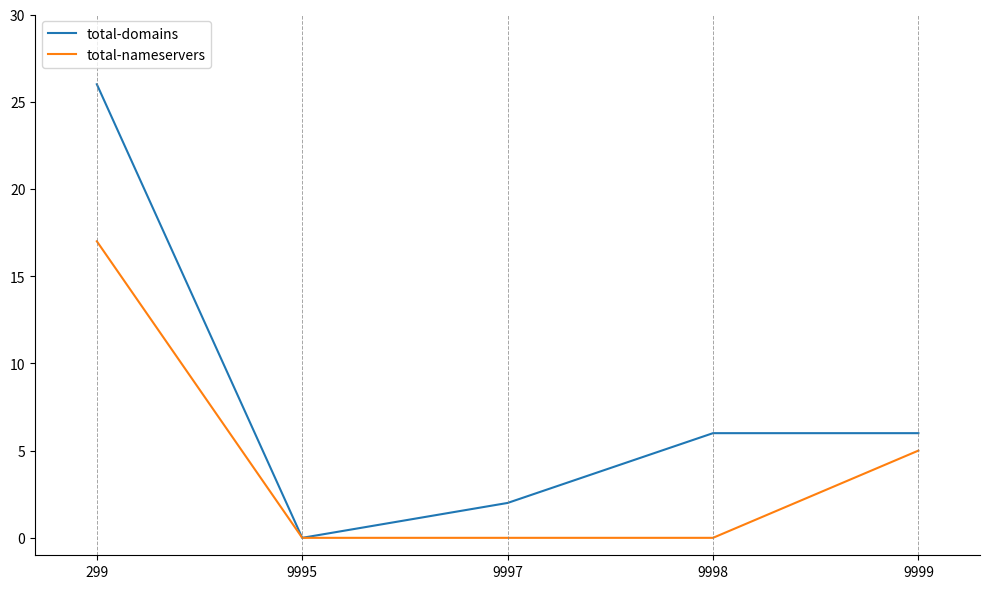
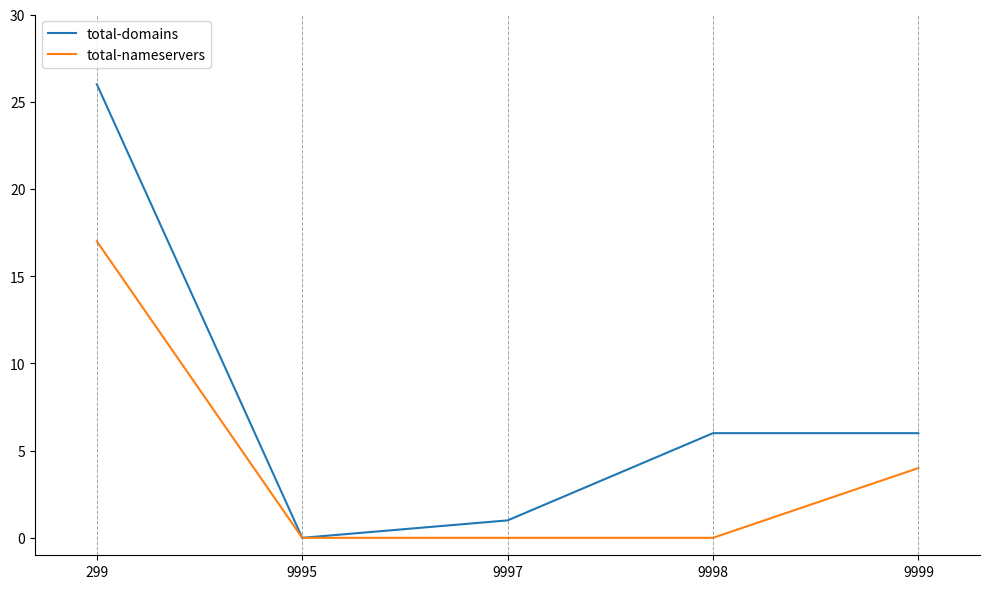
total-domains, 9997: 2 -> 1
total-nameservers, 9999: 5 -> 4
